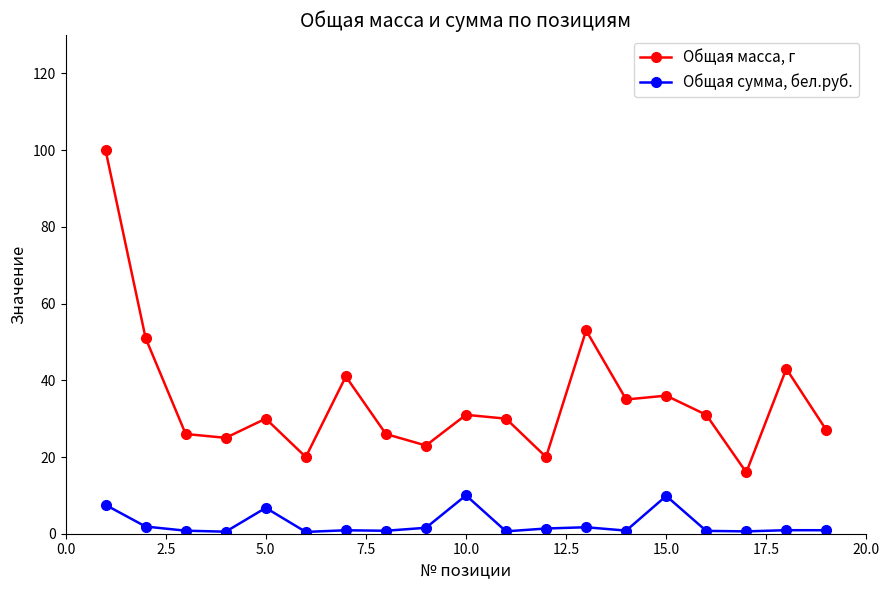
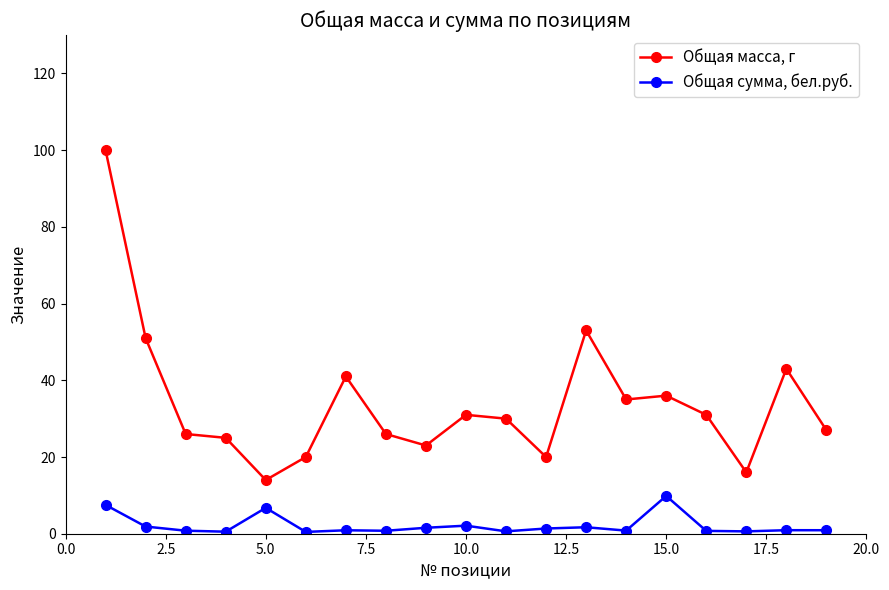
Общая масса, г, 5.0: 30 -> 14
Общая сумма, бел.руб., 10.0: 10 -> 2
